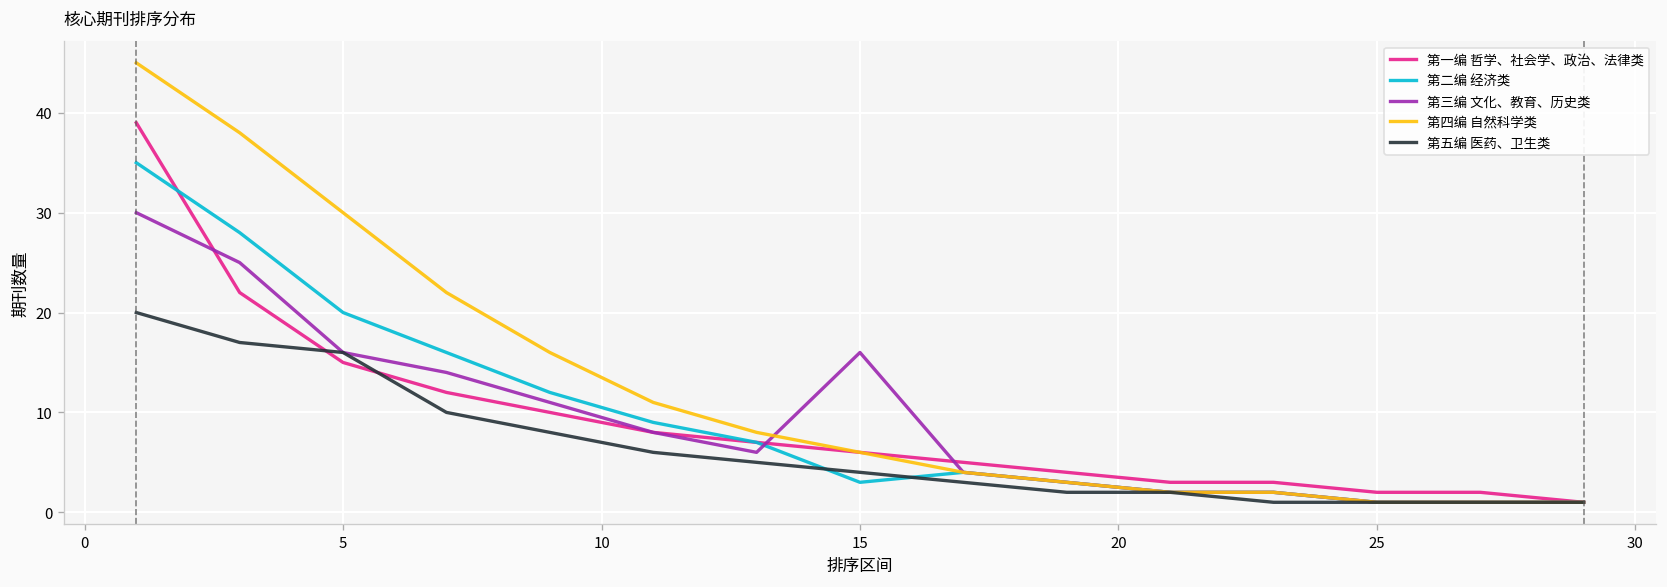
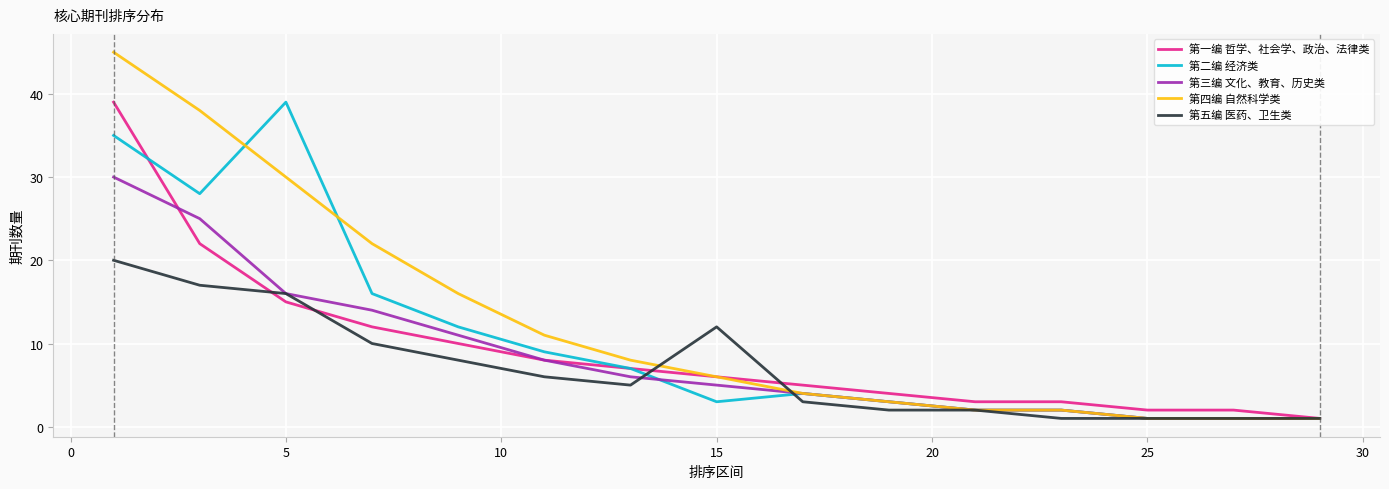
第二编 经济类, 5: 20 -> 39
第三编 文化、教育、历史类, 15: 16 -> 5
第五编 医药、卫生类, 15: 4 -> 12
